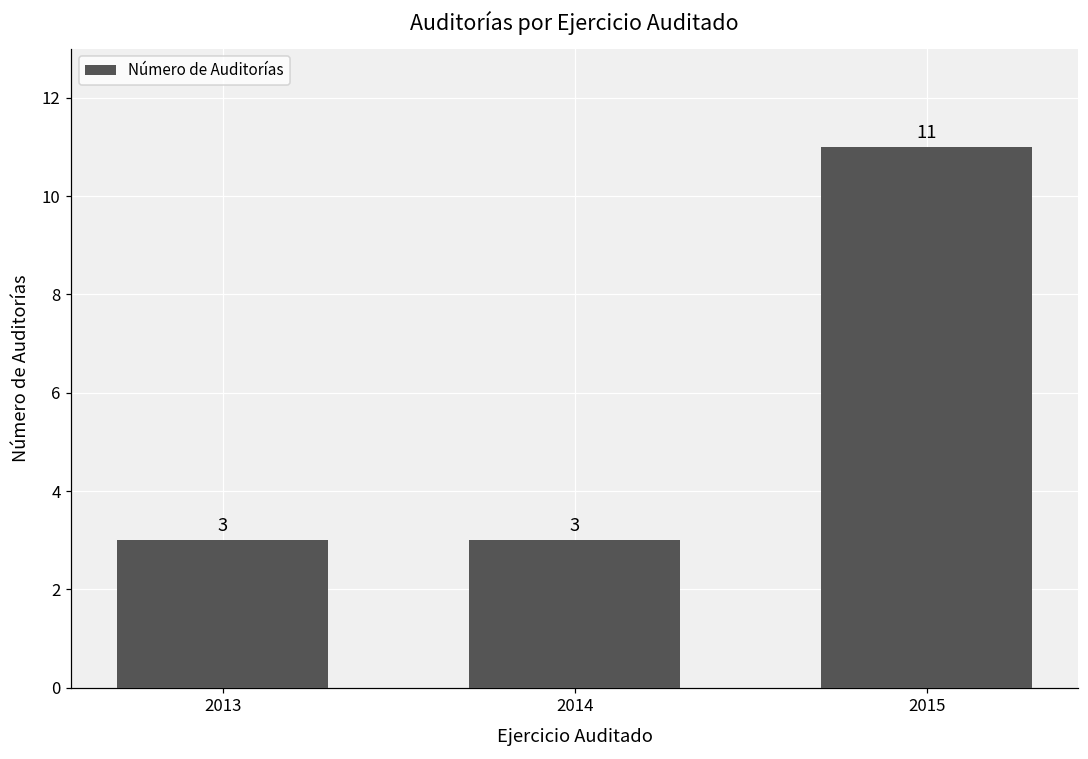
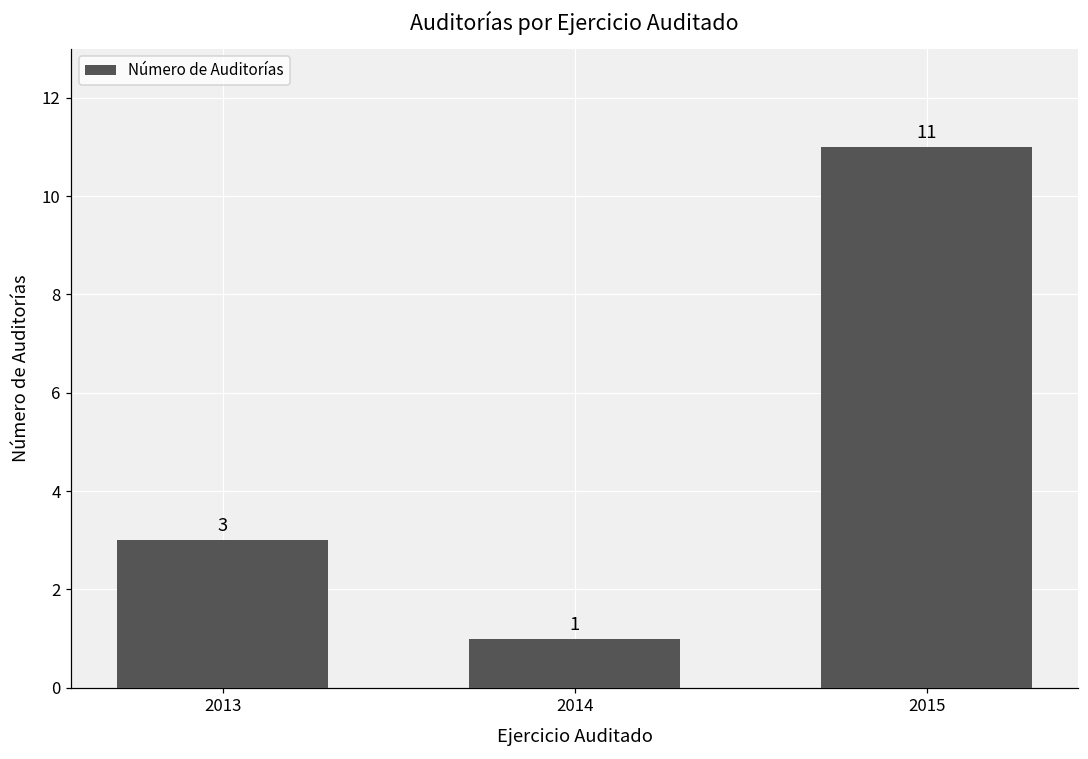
2014: 3 -> 1
